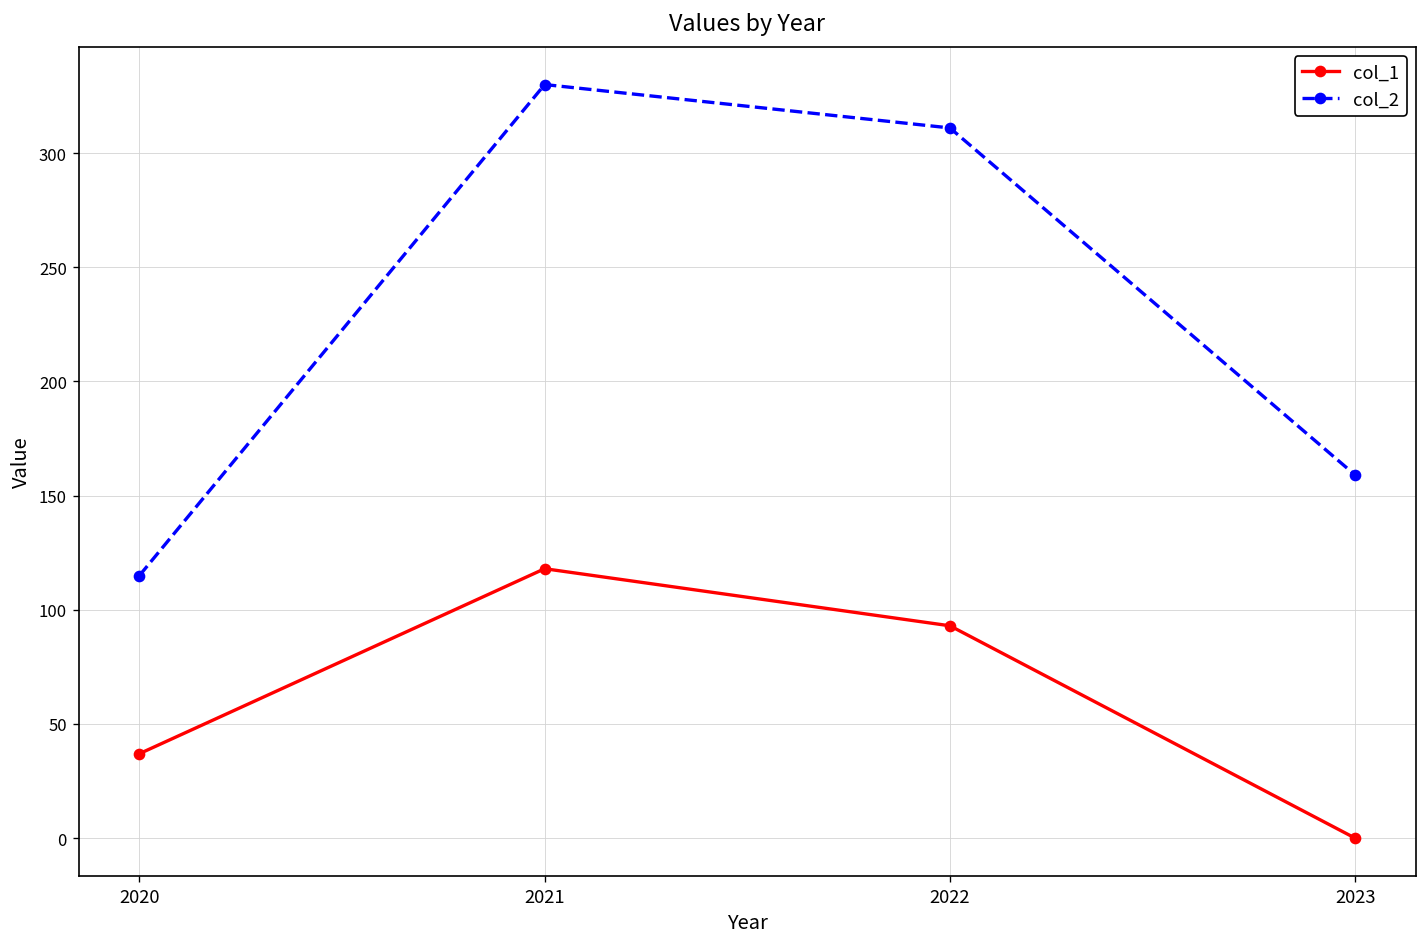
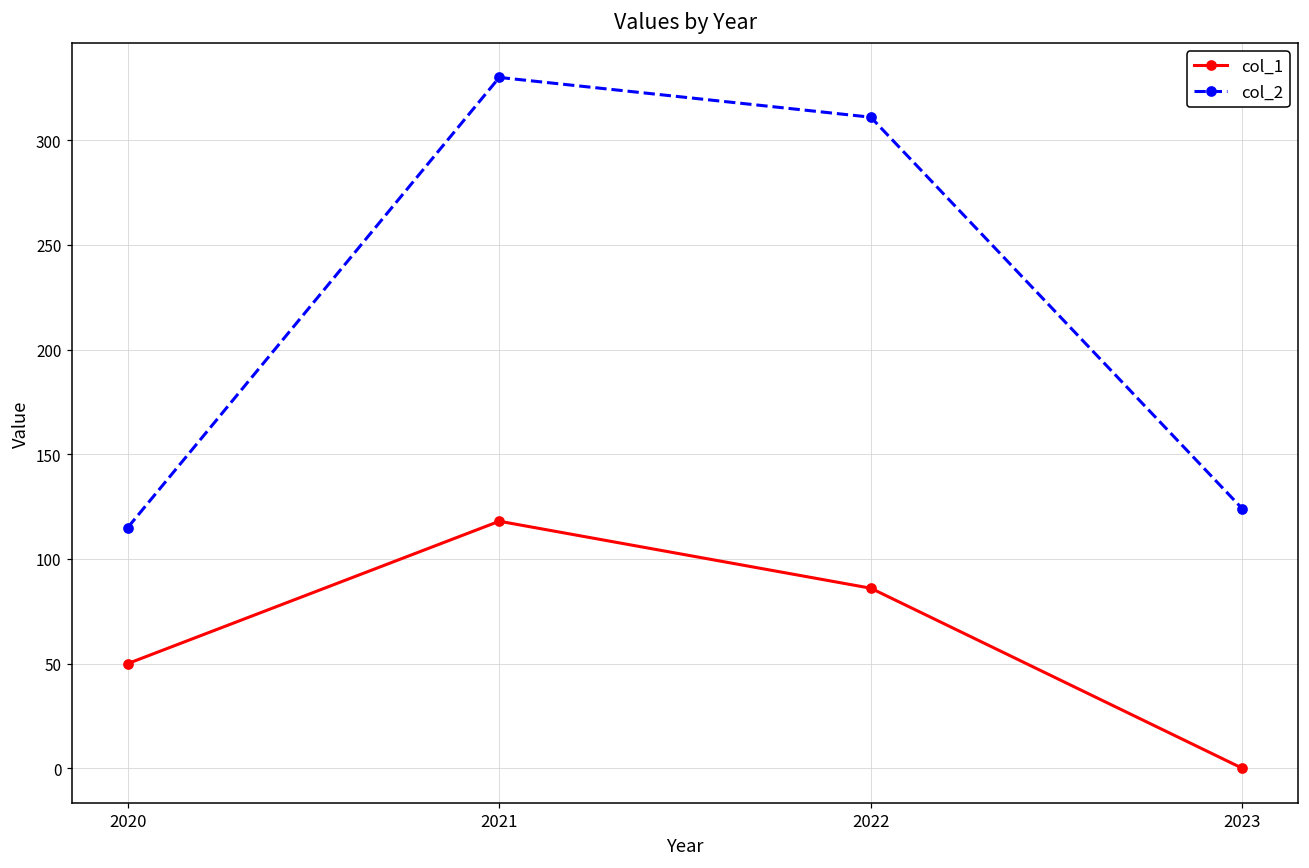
col_1, 2020: 37 -> 50
col_1, 2022: 93 -> 86
col_2, 2023: 159 -> 124
